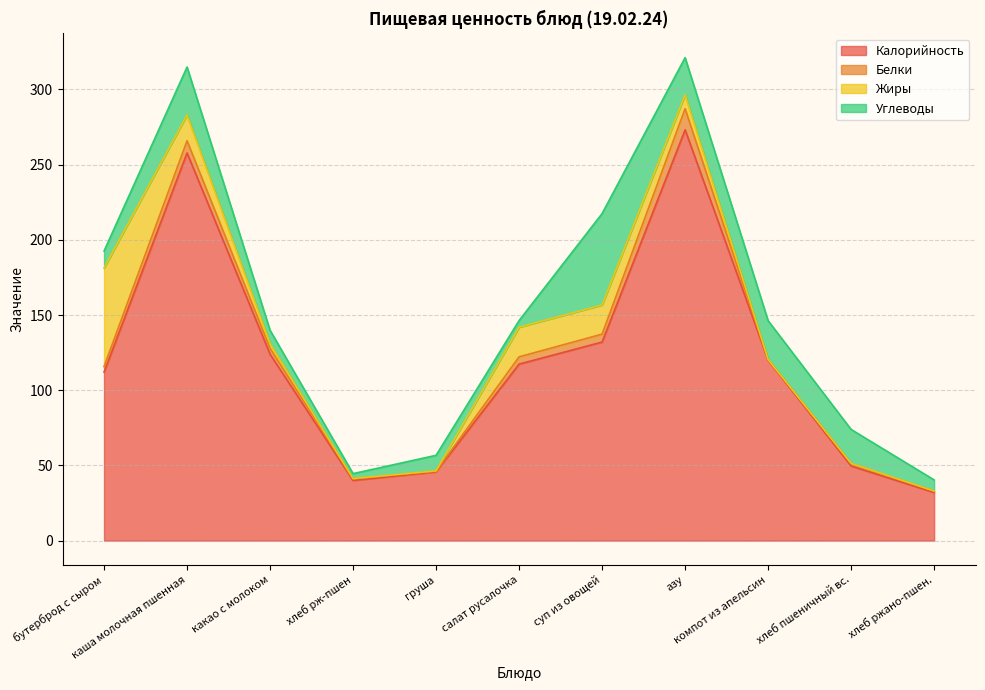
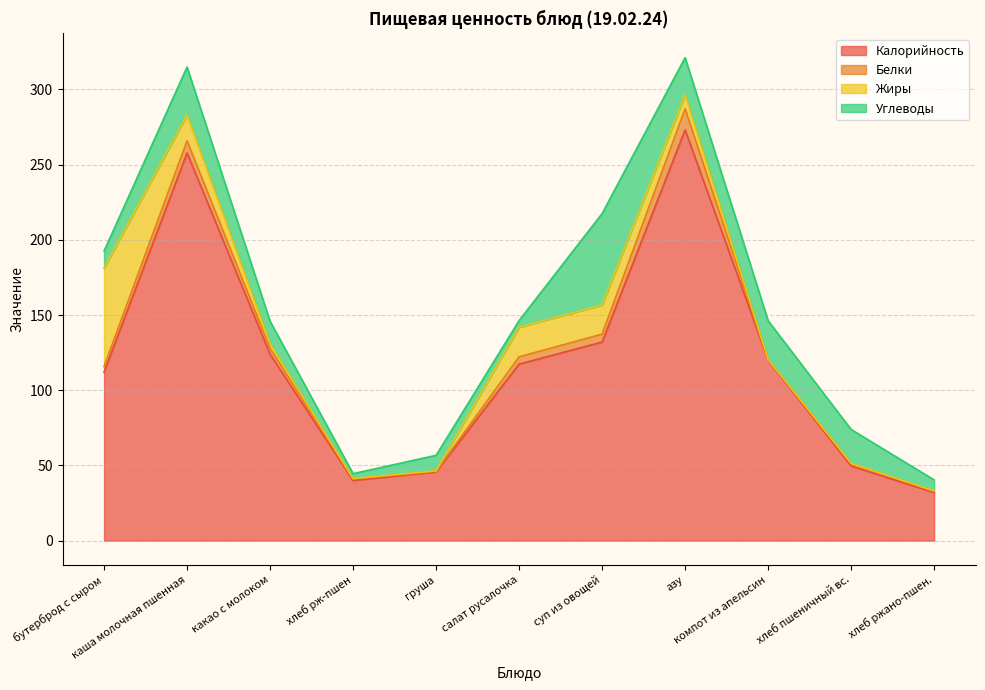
Углеводы, какао с молоком: 9 -> 15
